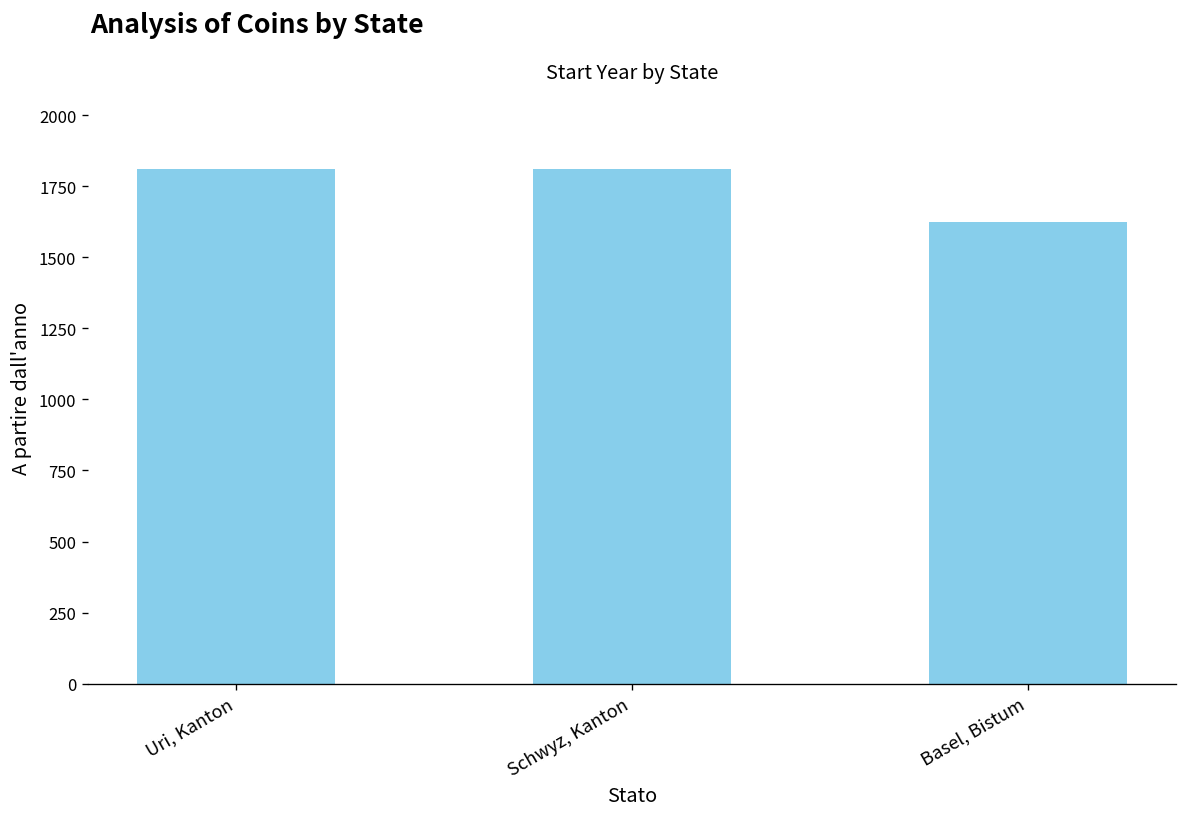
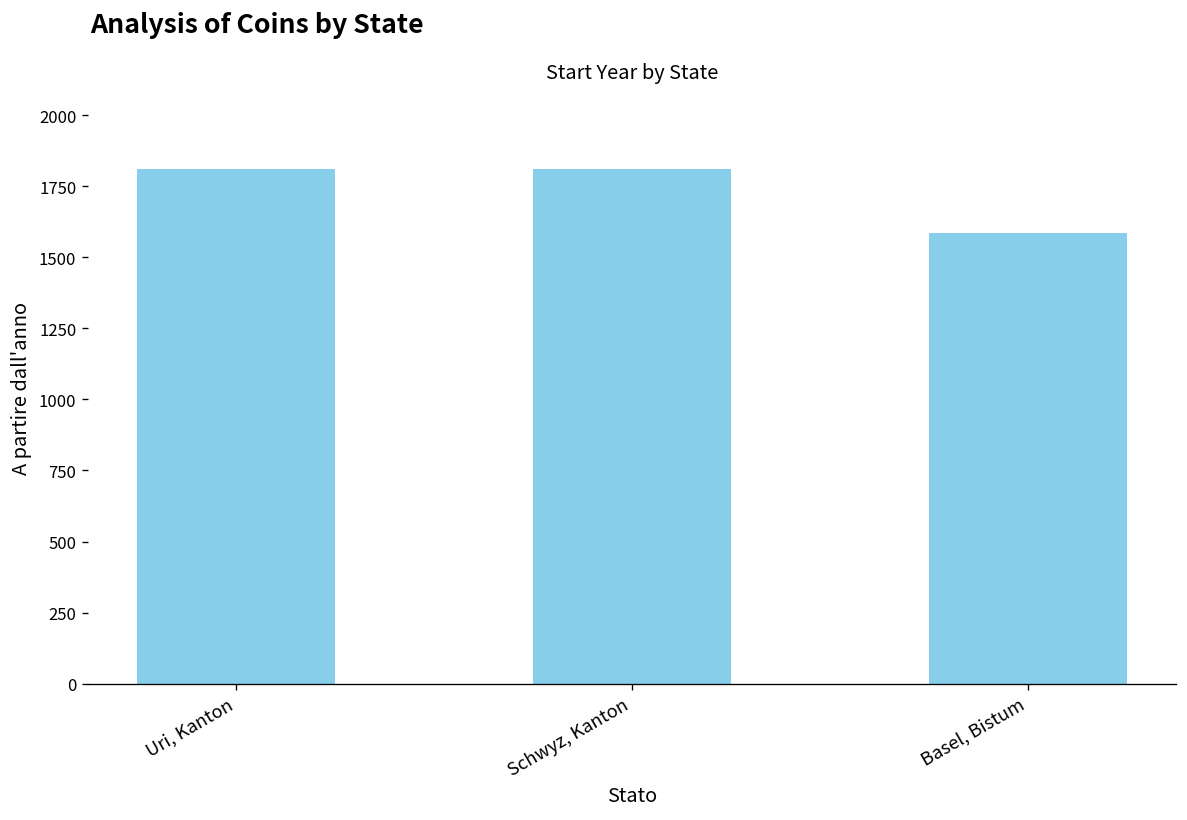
Basel, Bistum: 1630 -> 1580
